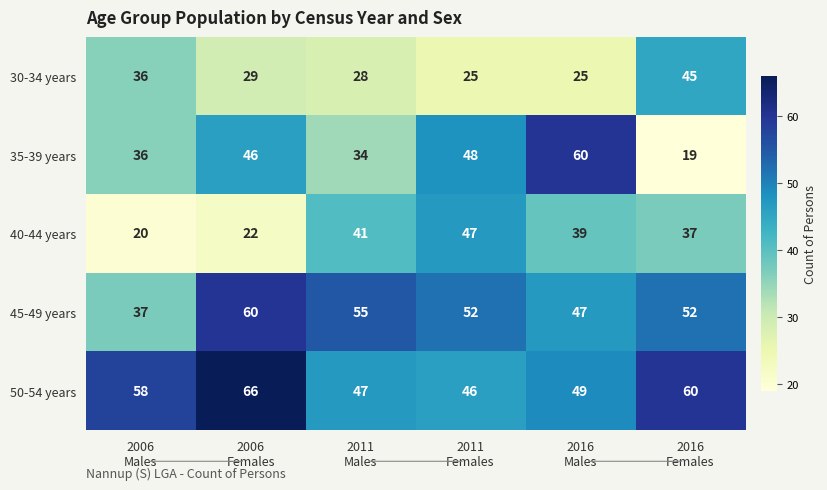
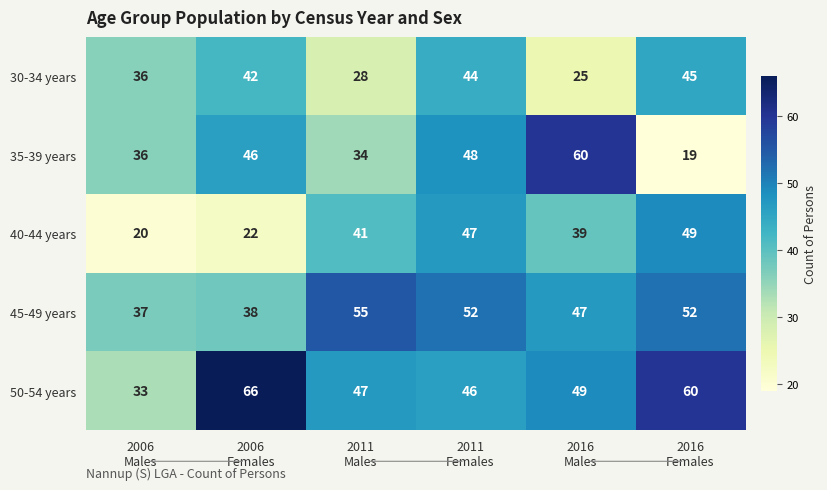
30-34 years, 2006 Females: 29 -> 42
30-34 years, 2011 Females: 25 -> 44
40-44 years, 2016 Females: 37 -> 49
45-49 years, 2006 Females: 60 -> 38
50-54 years, 2006 Males: 58 -> 33
